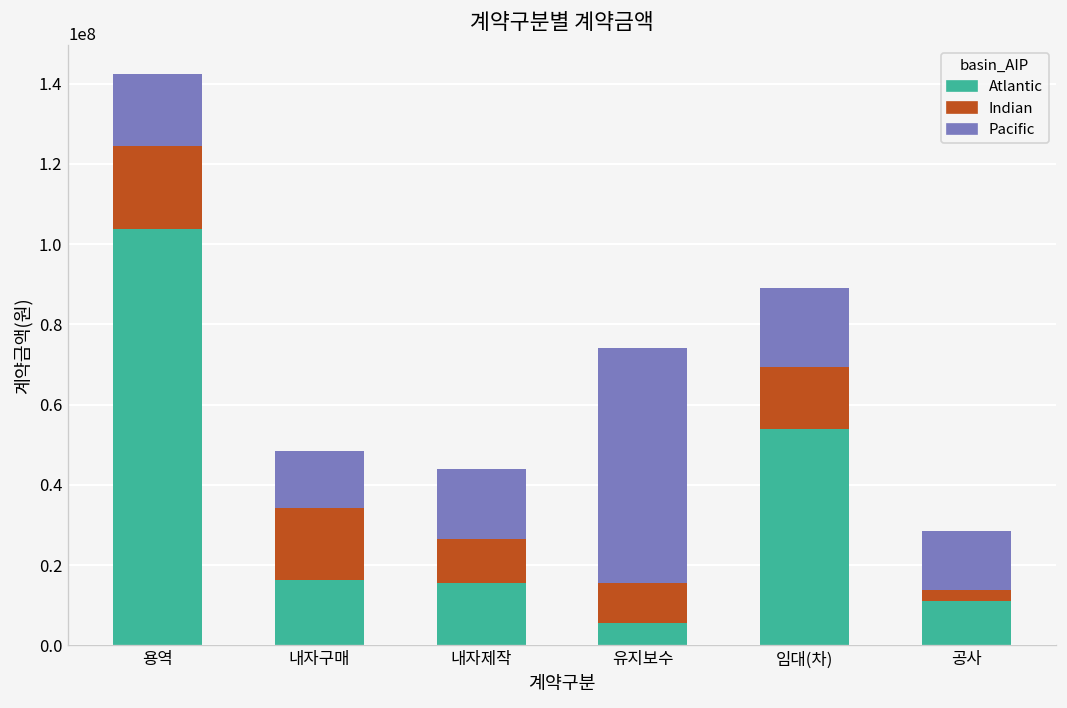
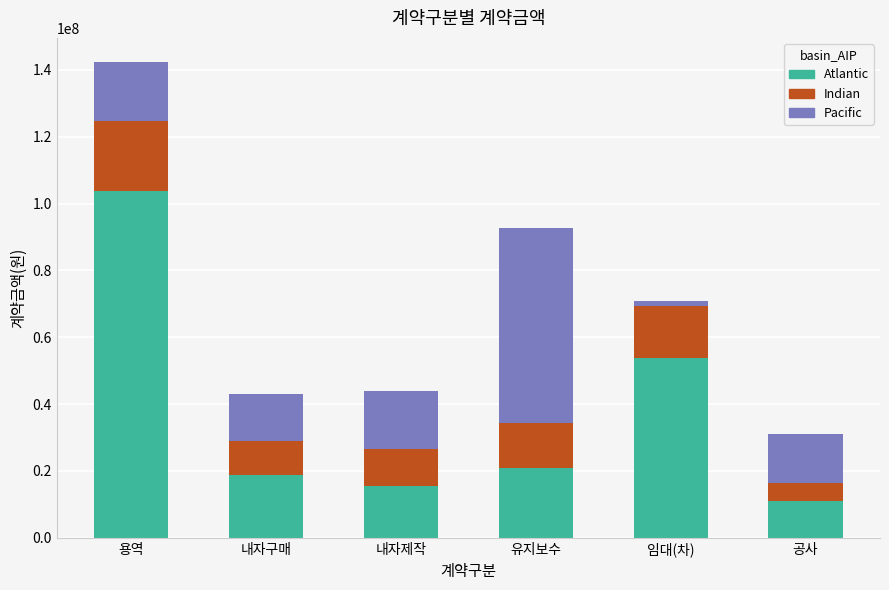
Atlantic, 내자구매: 16000000 -> 19000000
Indian, 내자구매: 18000000 -> 10000000
Atlantic, 유지보수: 6000000 -> 21000000
Indian, 유지보수: 10000000 -> 13000000
Pacific, 임대(차): 20000000 -> 1000000
Indian, 공사: 3000000 -> 5000000
